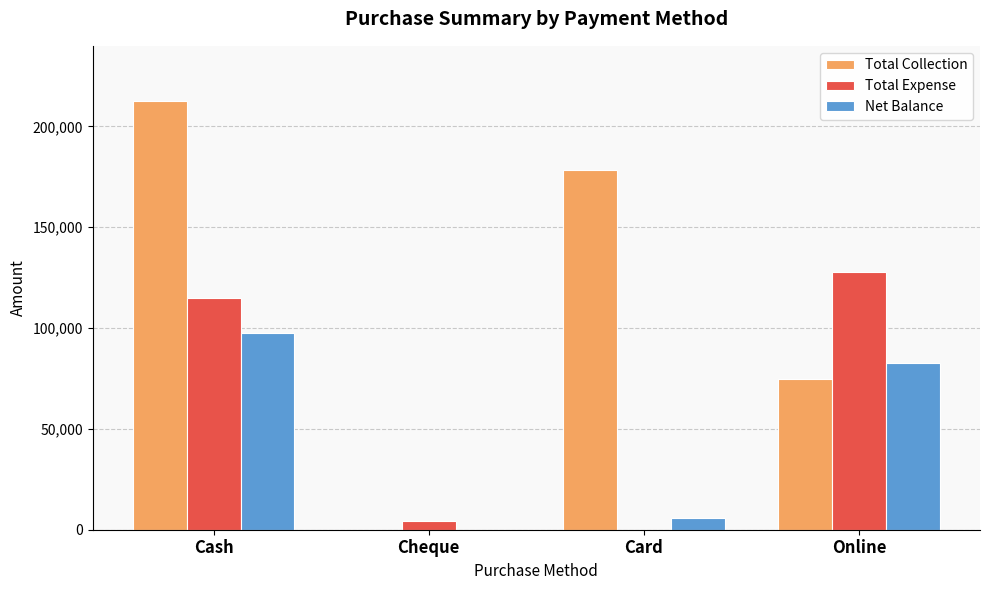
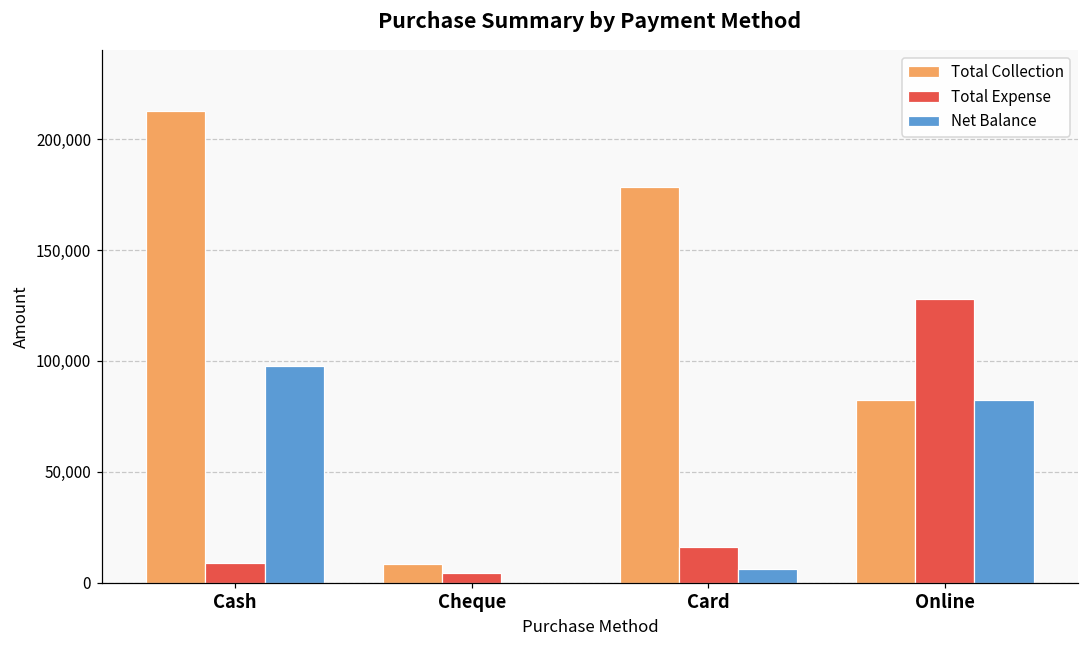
Total Expense, Cash: 115,000 -> 9,000
Total Collection, Cheque: 0 -> 8,000
Total Expense, Card: 0 -> 16,000
Total Collection, Online: 75,000 -> 83,000
